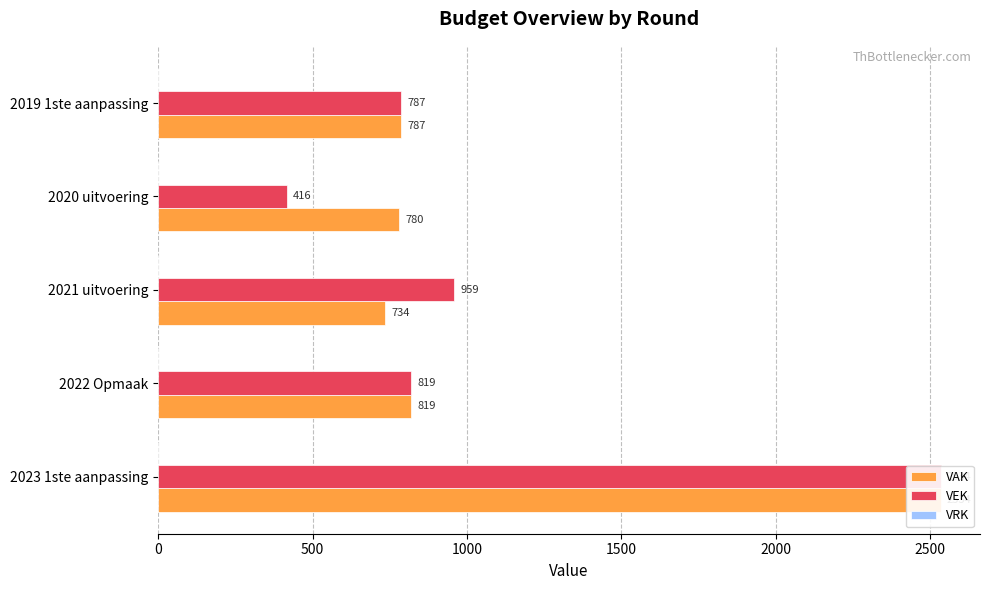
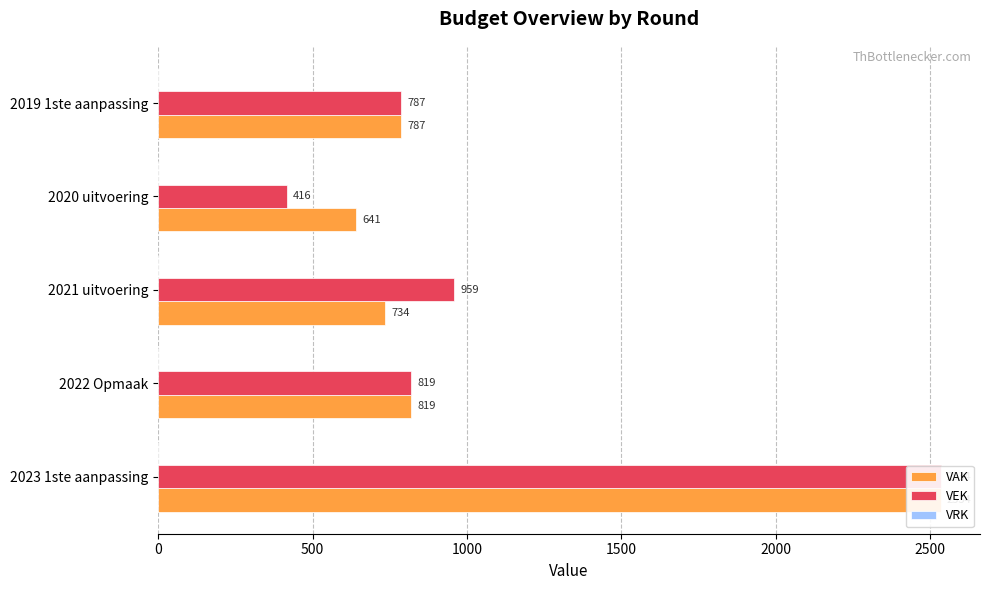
VAK, 2020 uitvoering: 780 -> 641
